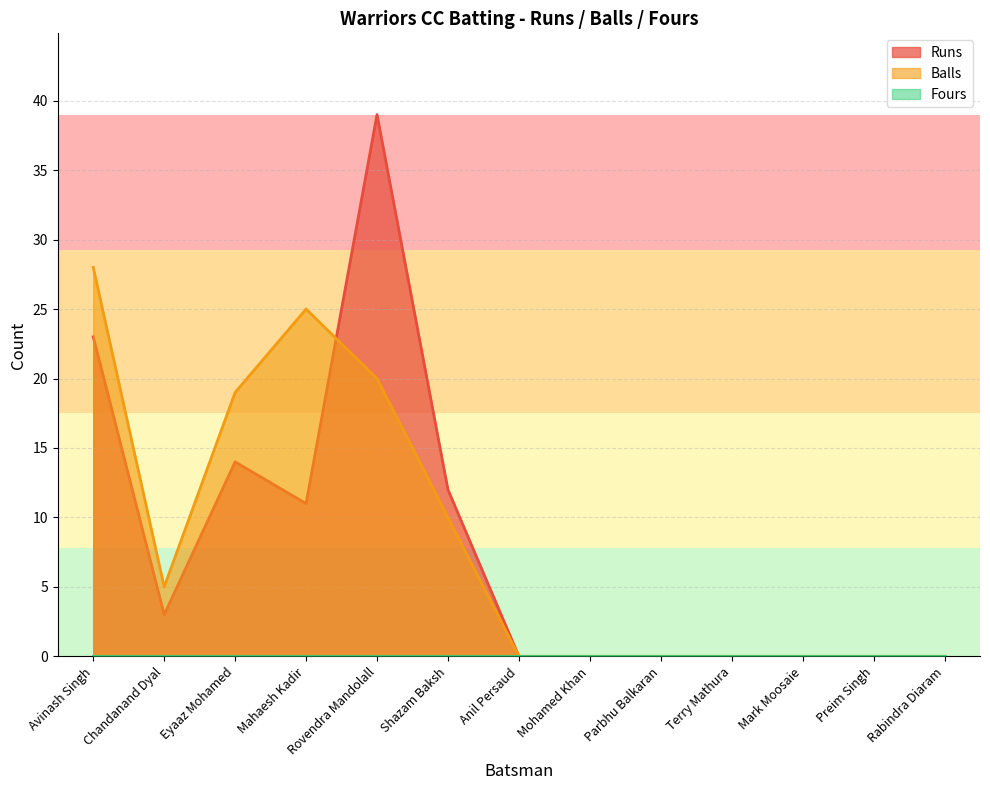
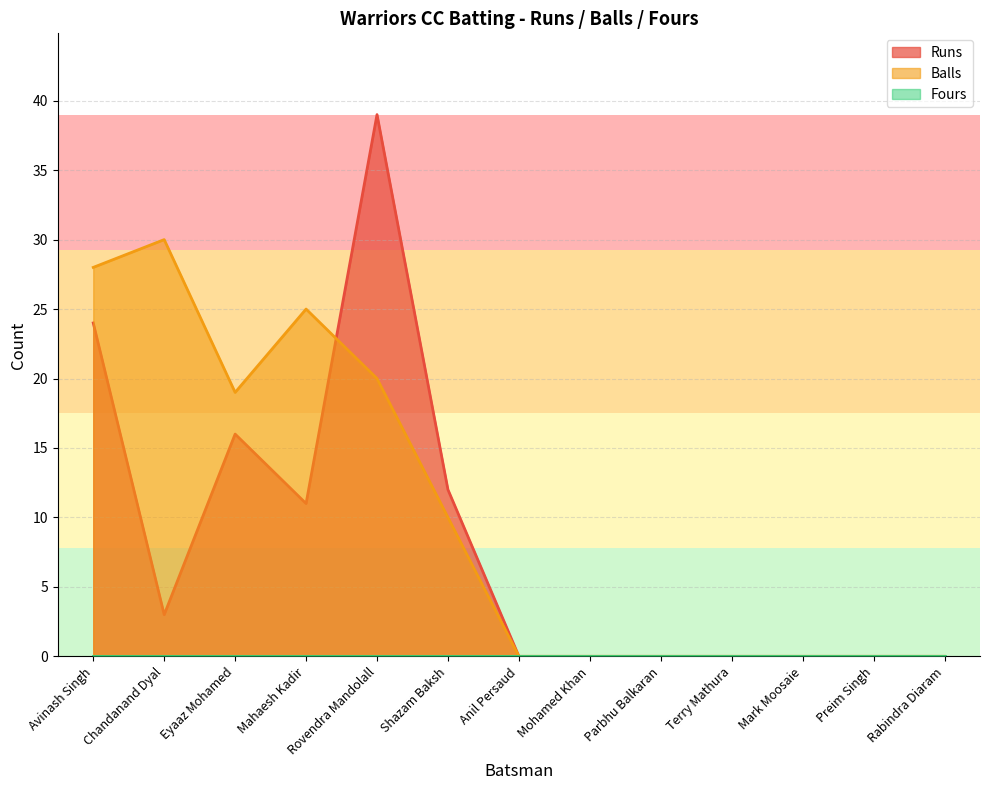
Runs, Avinash Singh: 23 -> 24
Balls, Chandanand Dyal: 5 -> 30
Runs, Eyaaz Mohamed: 14 -> 16
